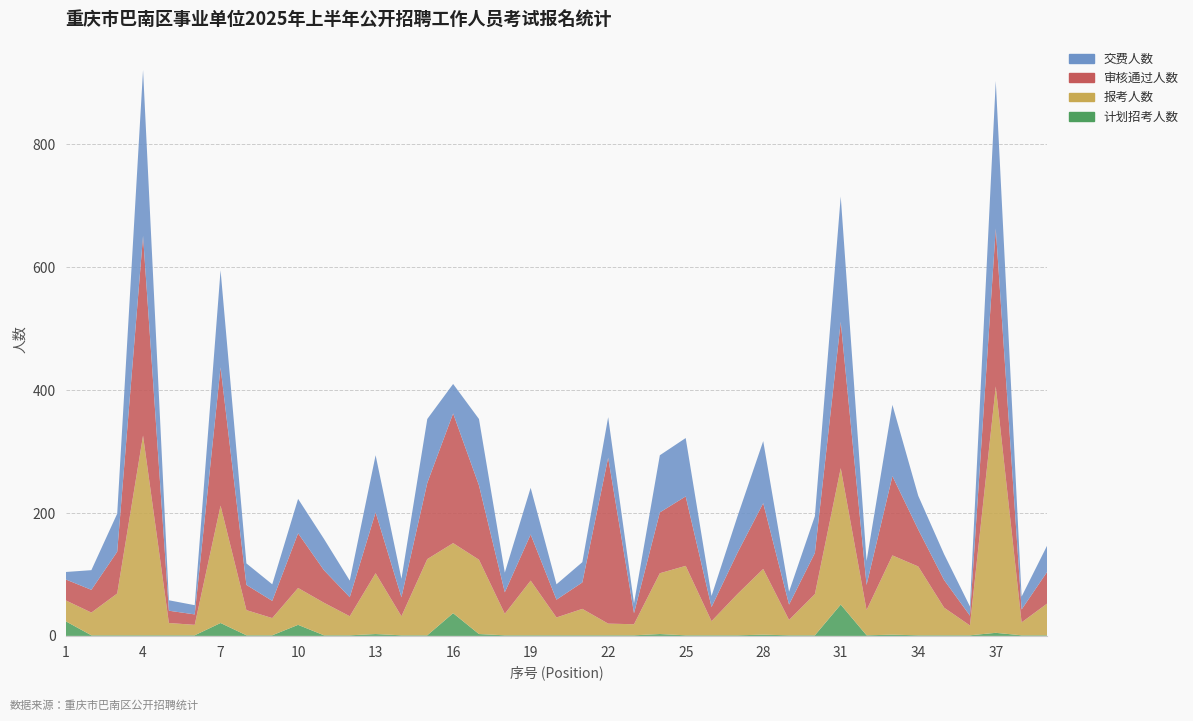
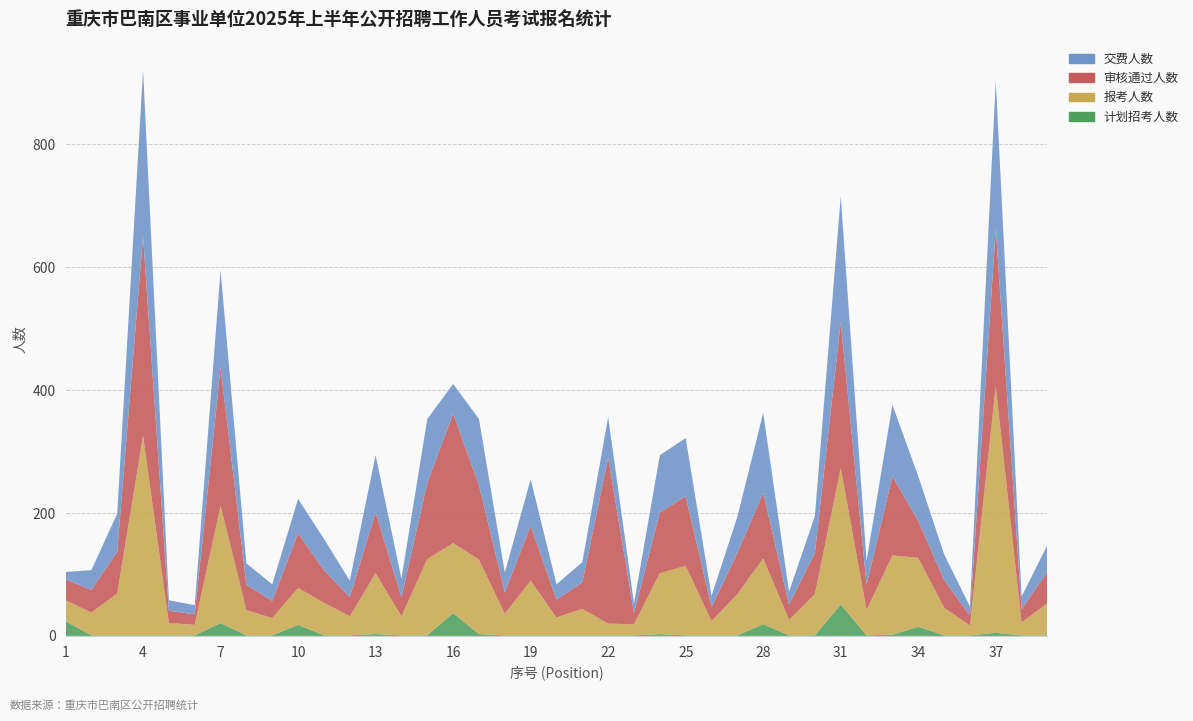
审核通过人数, 19: 80 -> 90
计划招考人数, 28: 0 -> 20
交费人数, 28: 100 -> 130
计划招考人数, 34: 0 -> 20
交费人数, 34: 60 -> 70
